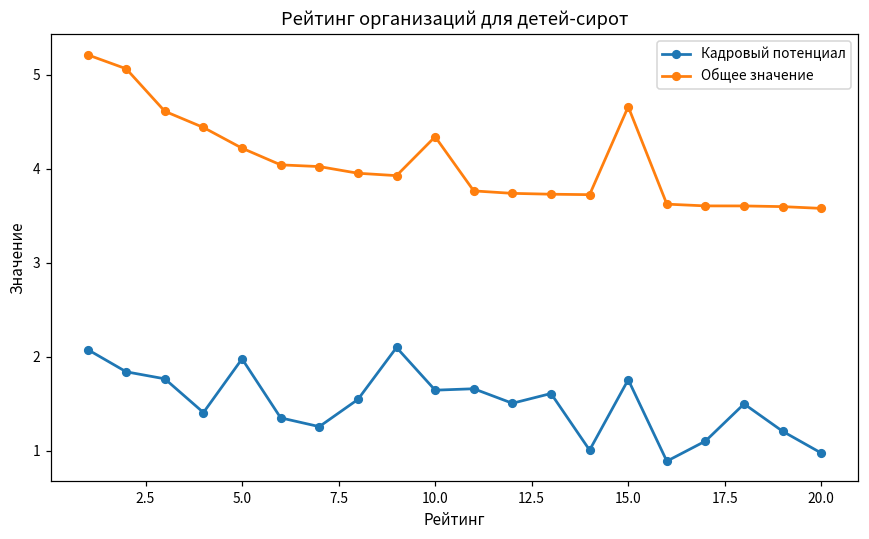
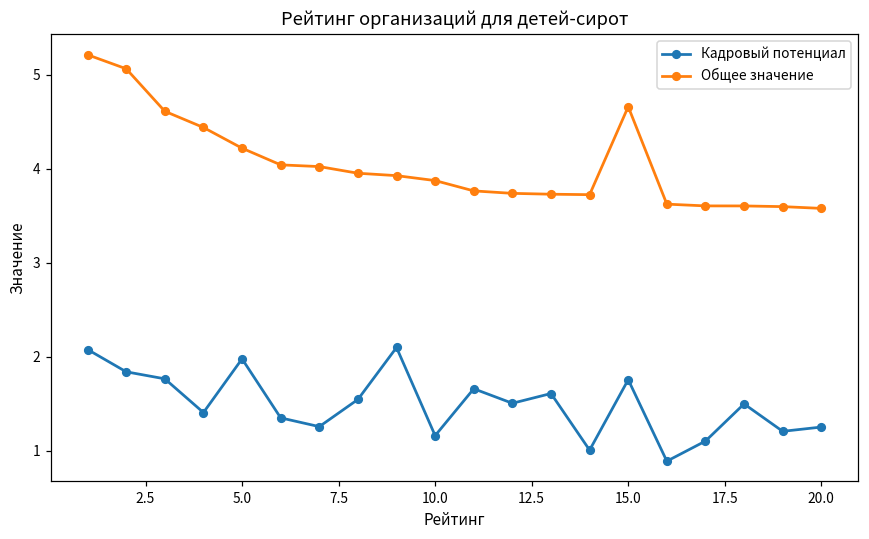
Кадровый потенциал, 10.0: 1.6 -> 1.2
Общее значение, 10.0: 4.3 -> 3.9
Кадровый потенциал, 20.0: 1.0 -> 1.3
